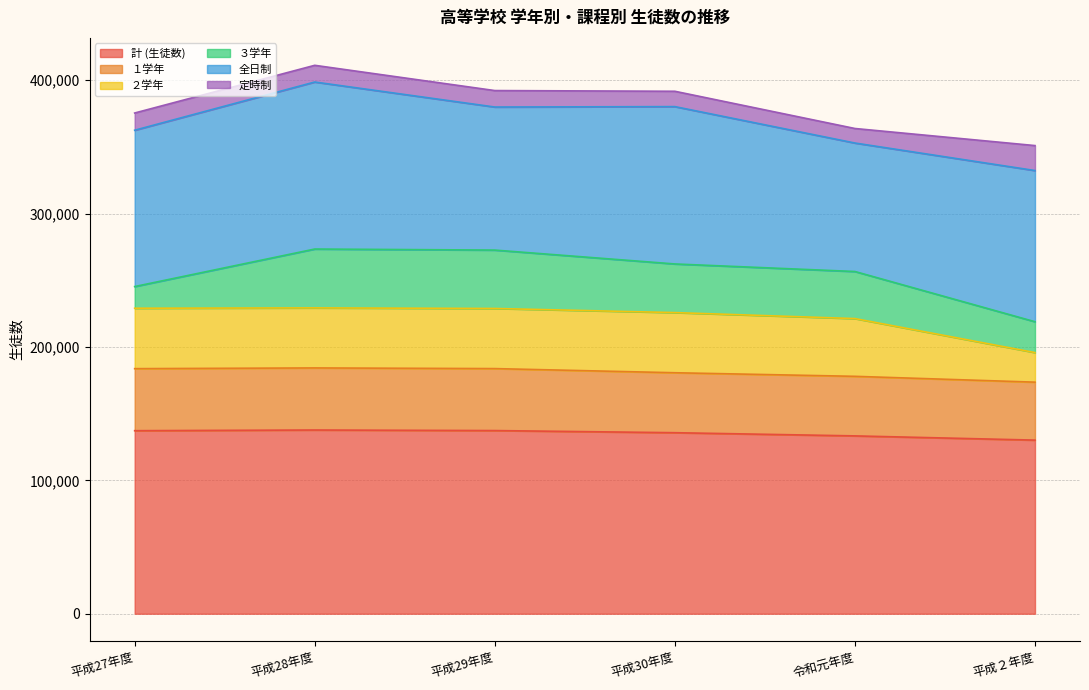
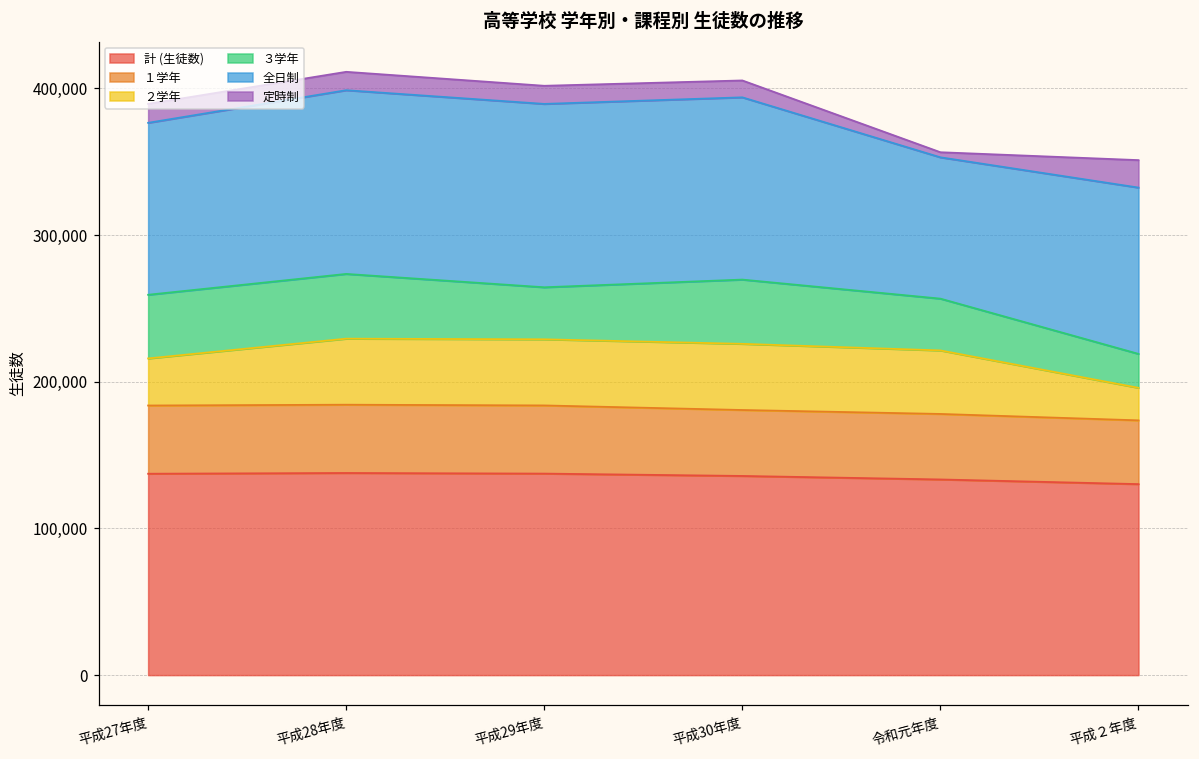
２学年, 平成27年度: 45,000 -> 32,000
３学年, 平成27年度: 16,000 -> 43,000
３学年, 平成29年度: 44,000 -> 35,000
全日制, 平成29年度: 107,000 -> 125,000
３学年, 平成30年度: 36,000 -> 44,000
全日制, 平成30年度: 118,000 -> 124,000
定時制, 令和元年度: 11,000 -> 3,000
